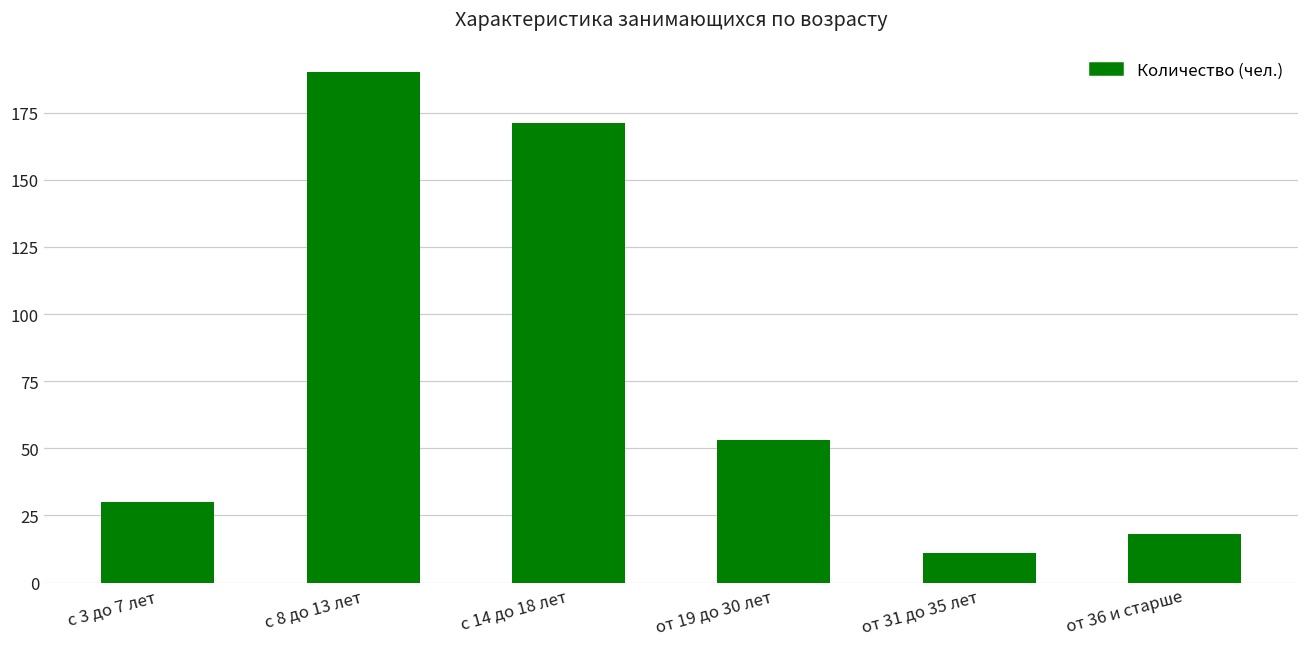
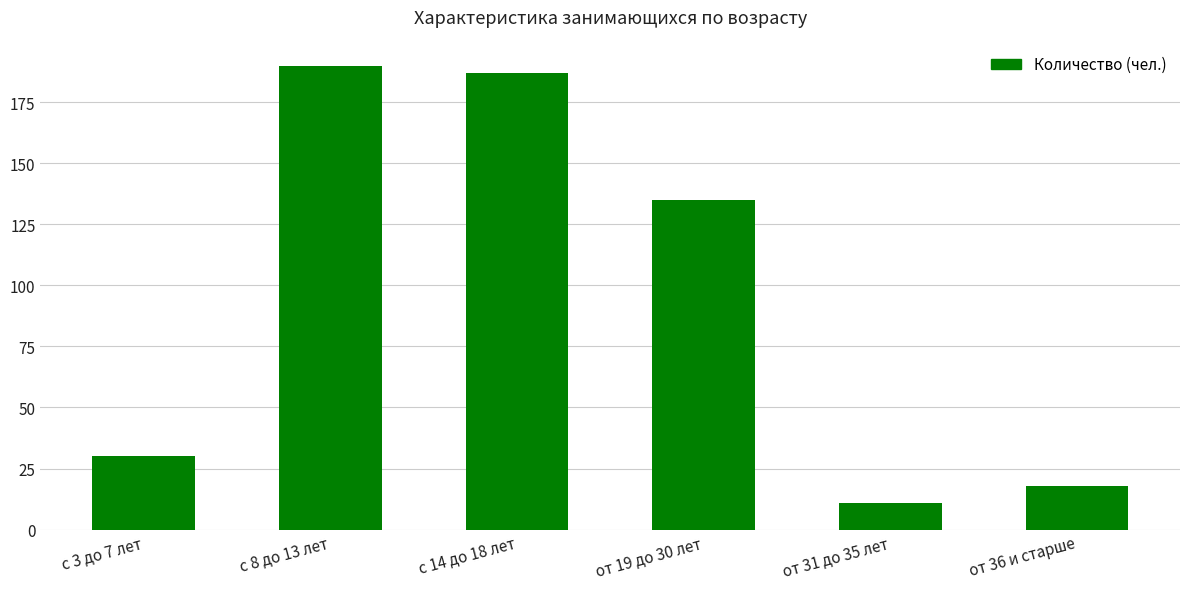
с 14 до 18 лет: 171 -> 187
от 19 до 30 лет: 53 -> 135
